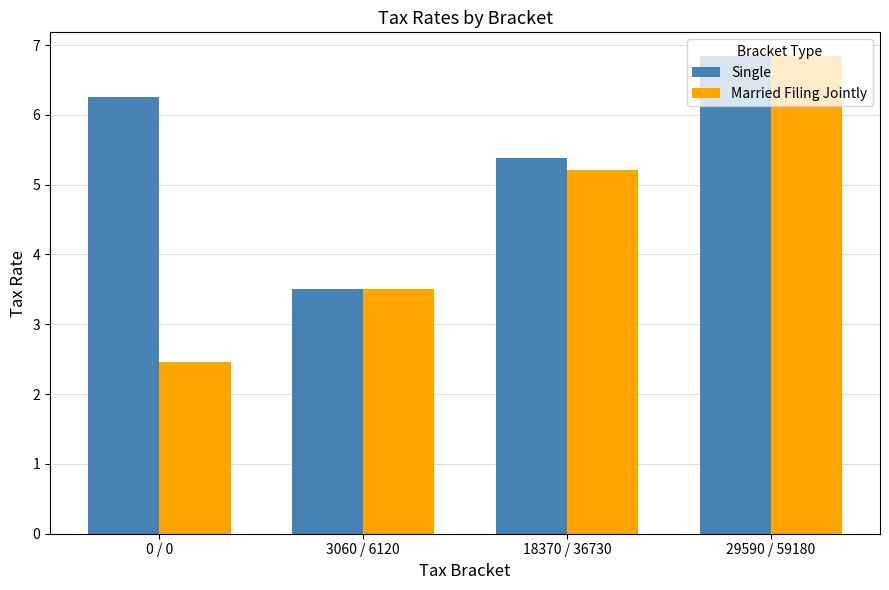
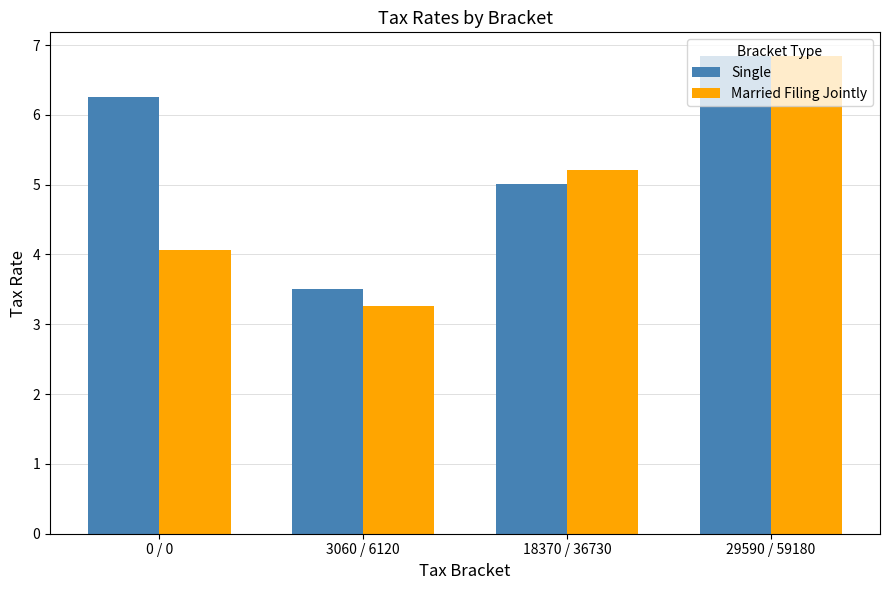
Married Filing Jointly, 0 / 0: 2.5 -> 4.1
Married Filing Jointly, 3060 / 6120: 3.5 -> 3.3
Single, 18370 / 36730: 5.4 -> 5.0
